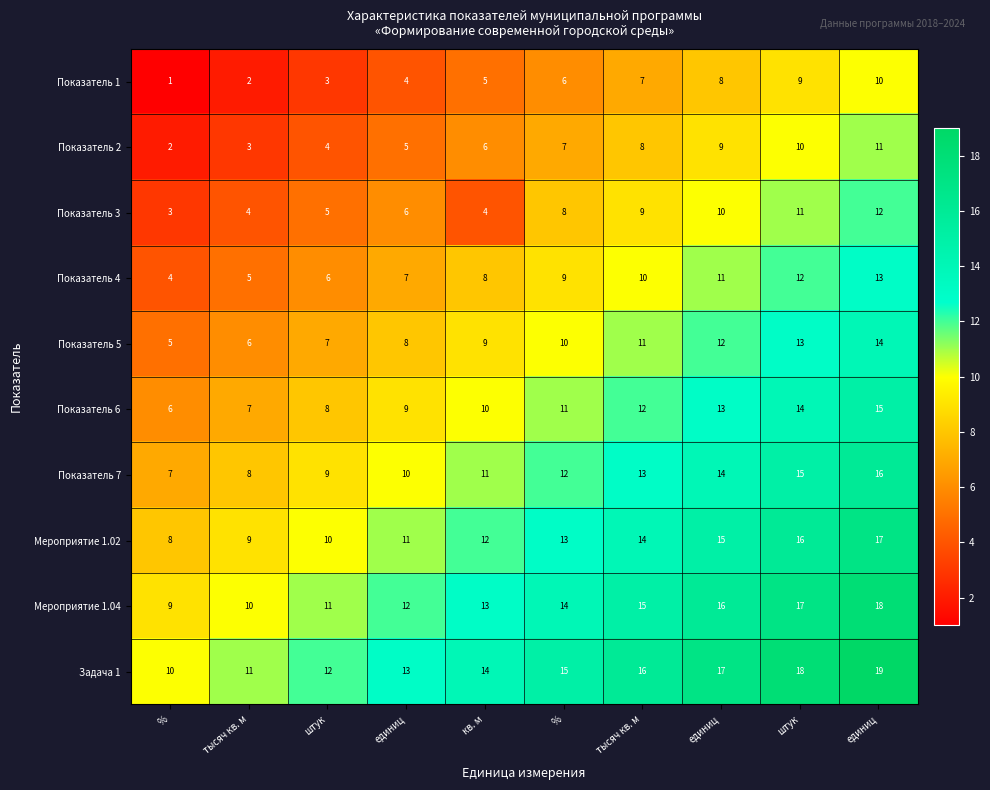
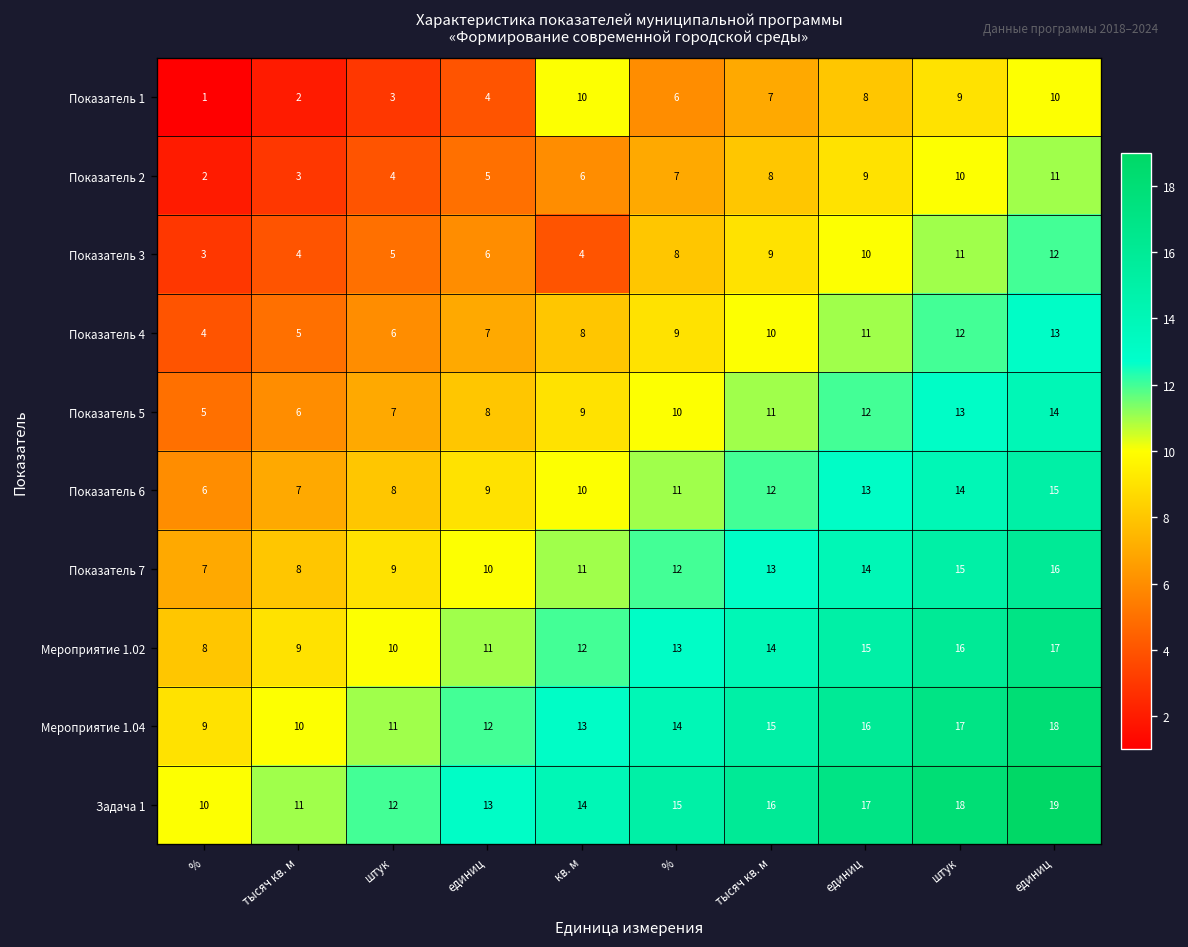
Показатель 1, кв. м: 5 -> 10
